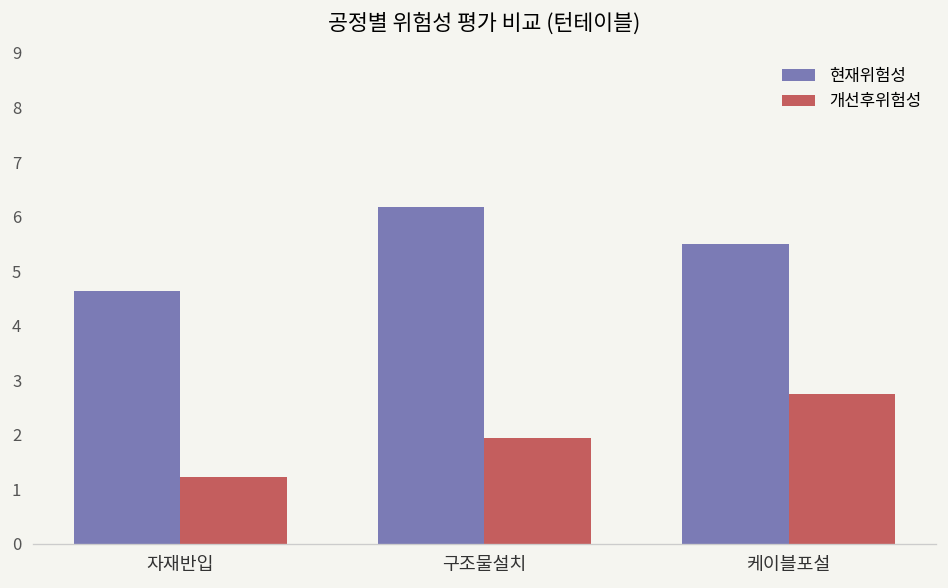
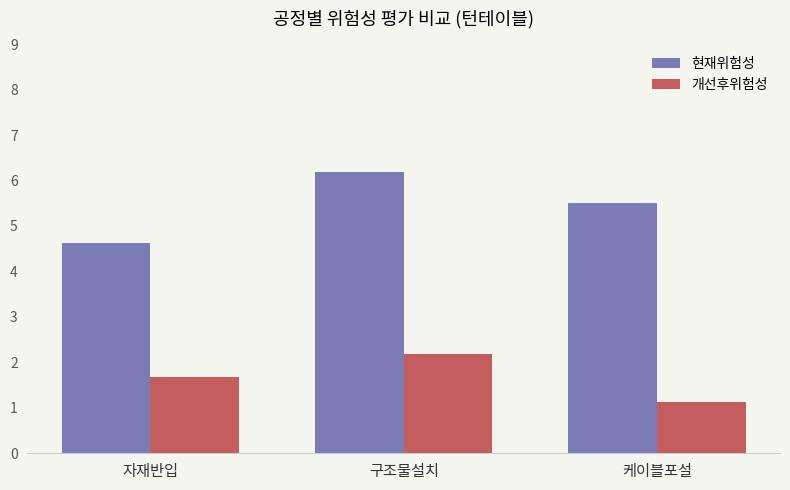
개선후위험성, 자재반입: 1.2 -> 1.7
개선후위험성, 구조물설치: 1.9 -> 2.2
개선후위험성, 케이블포설: 2.8 -> 1.1
